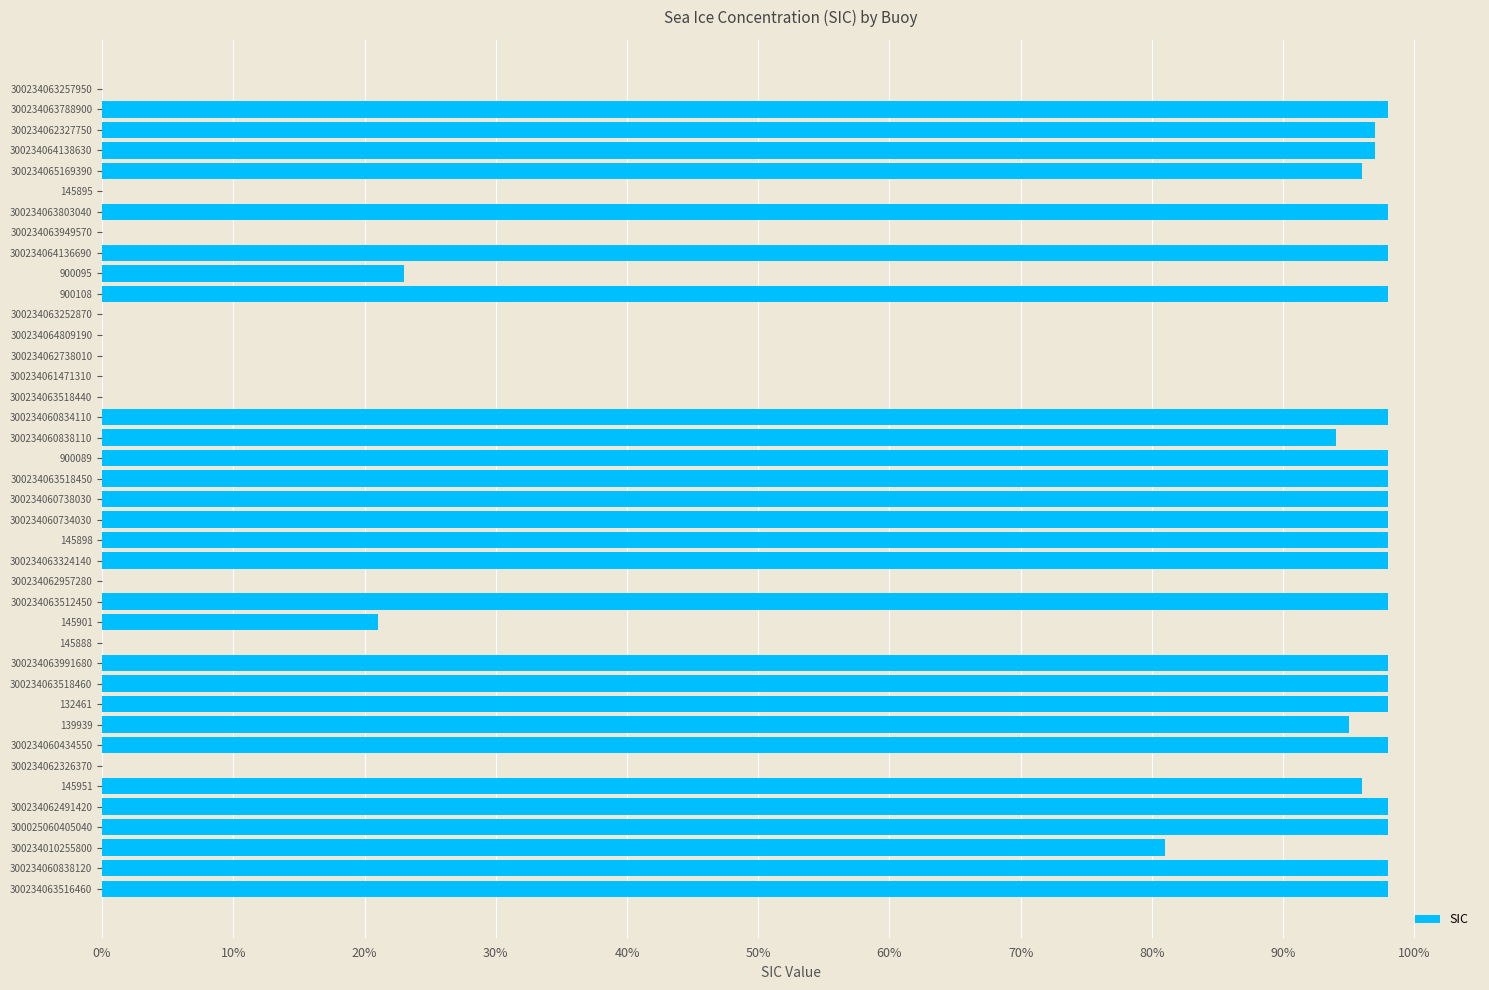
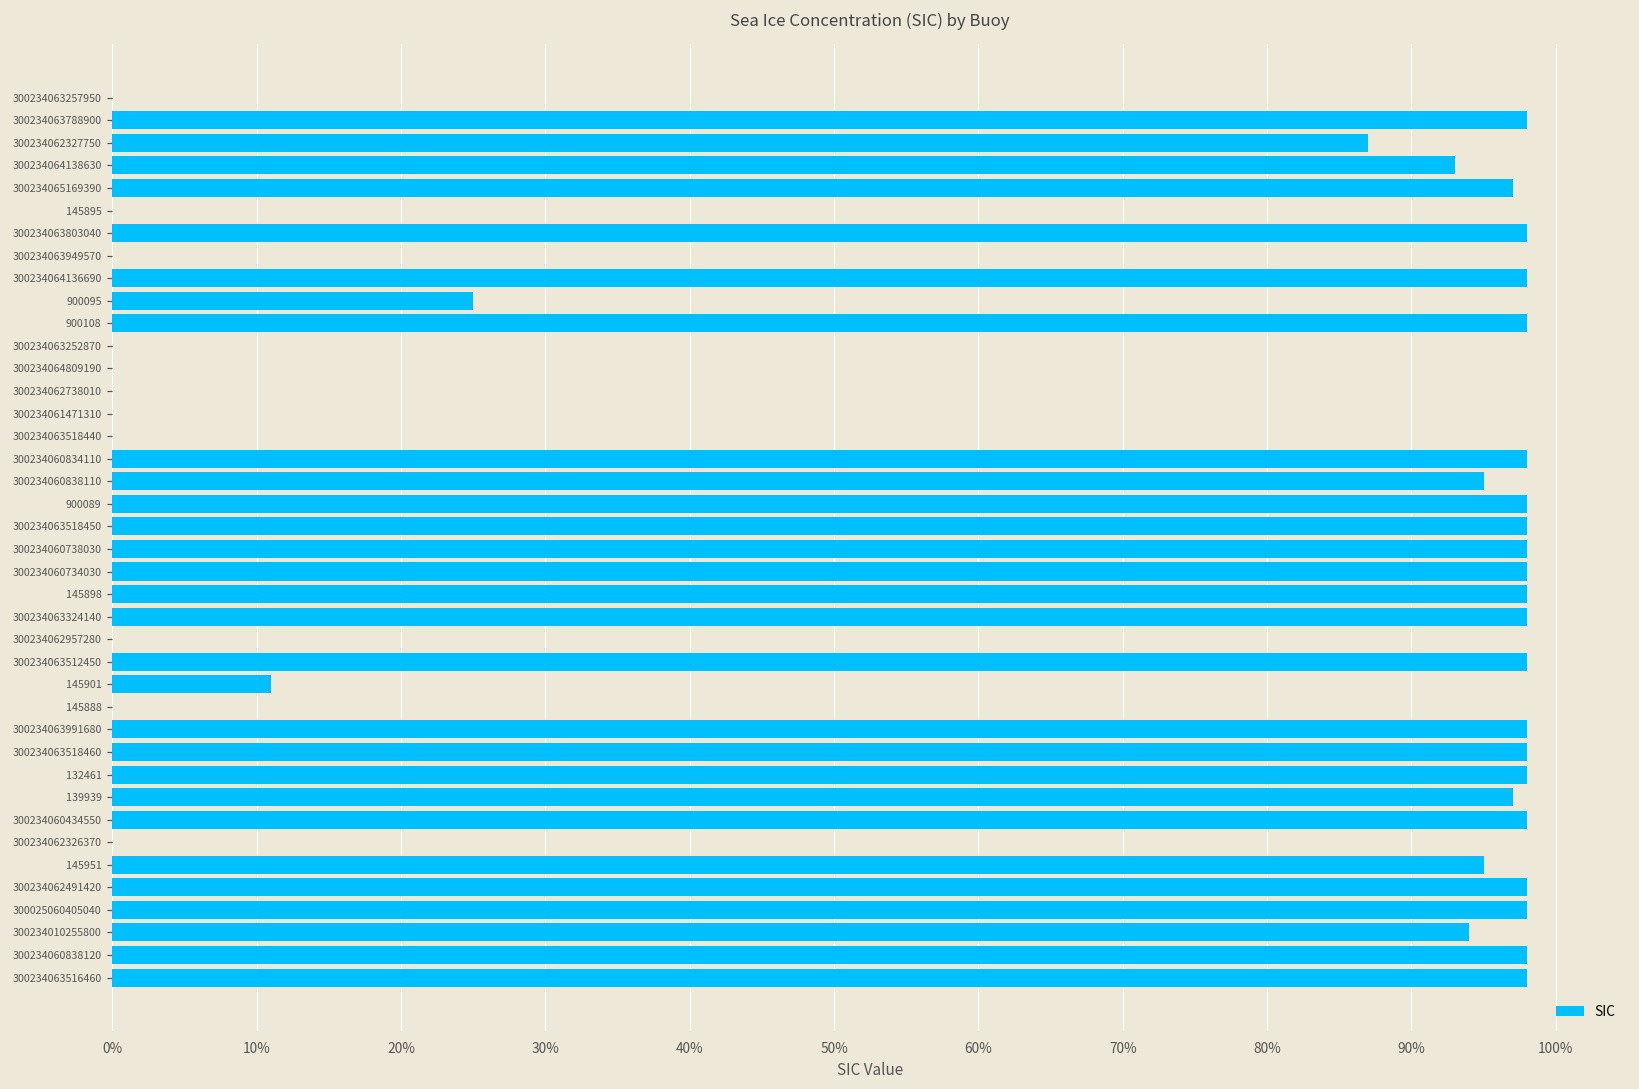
300234062327750: 97.0% -> 87.0%
300234064138630: 97.0% -> 93.0%
300234065169390: 96.0% -> 97.0%
900095: 23.0% -> 25.0%
300234060838110: 94.0% -> 95.0%
145901: 21.0% -> 11.0%
139939: 95.0% -> 97.0%
145951: 96.0% -> 95.0%
300234010255800: 81.0% -> 94.0%
